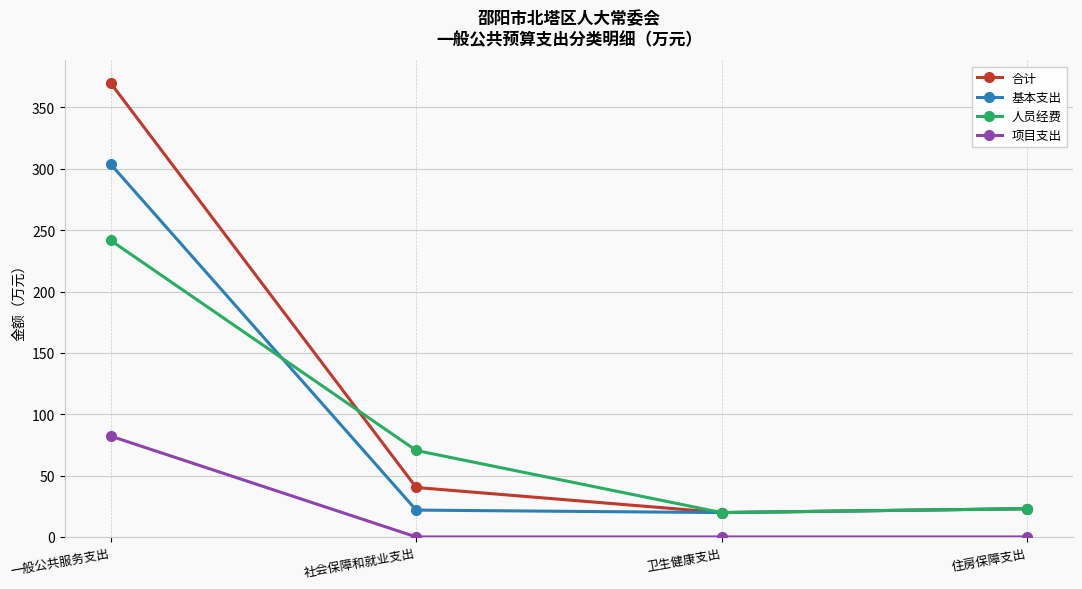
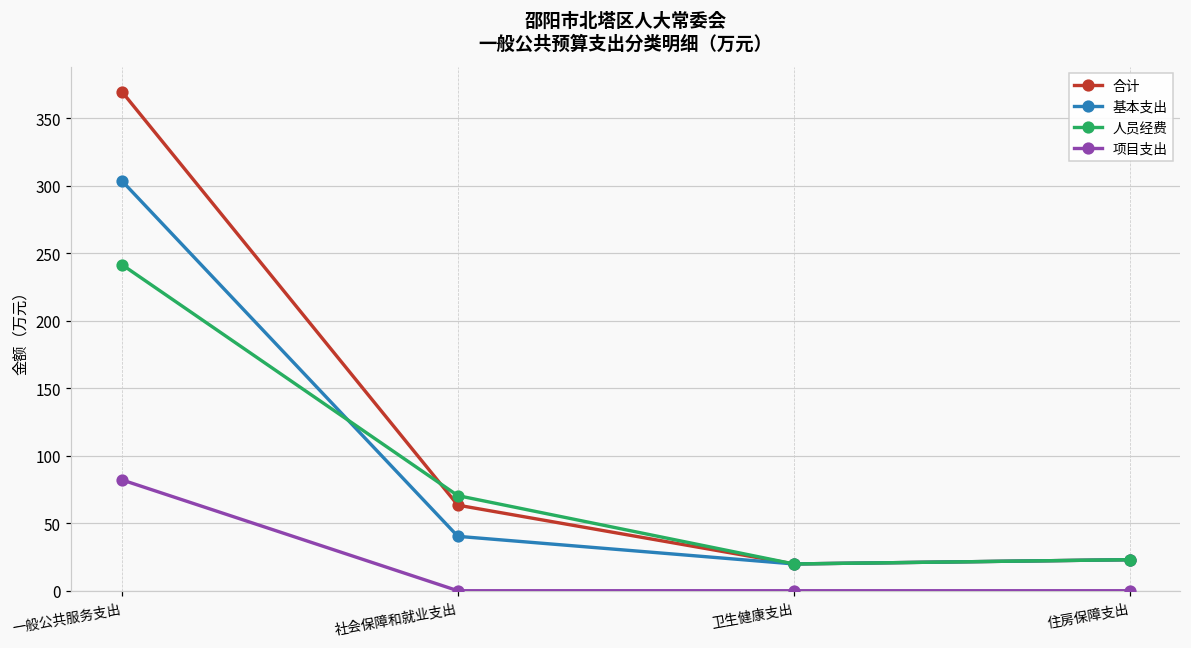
合计, 社会保障和就业支出: 40 -> 63
基本支出, 社会保障和就业支出: 22 -> 40
